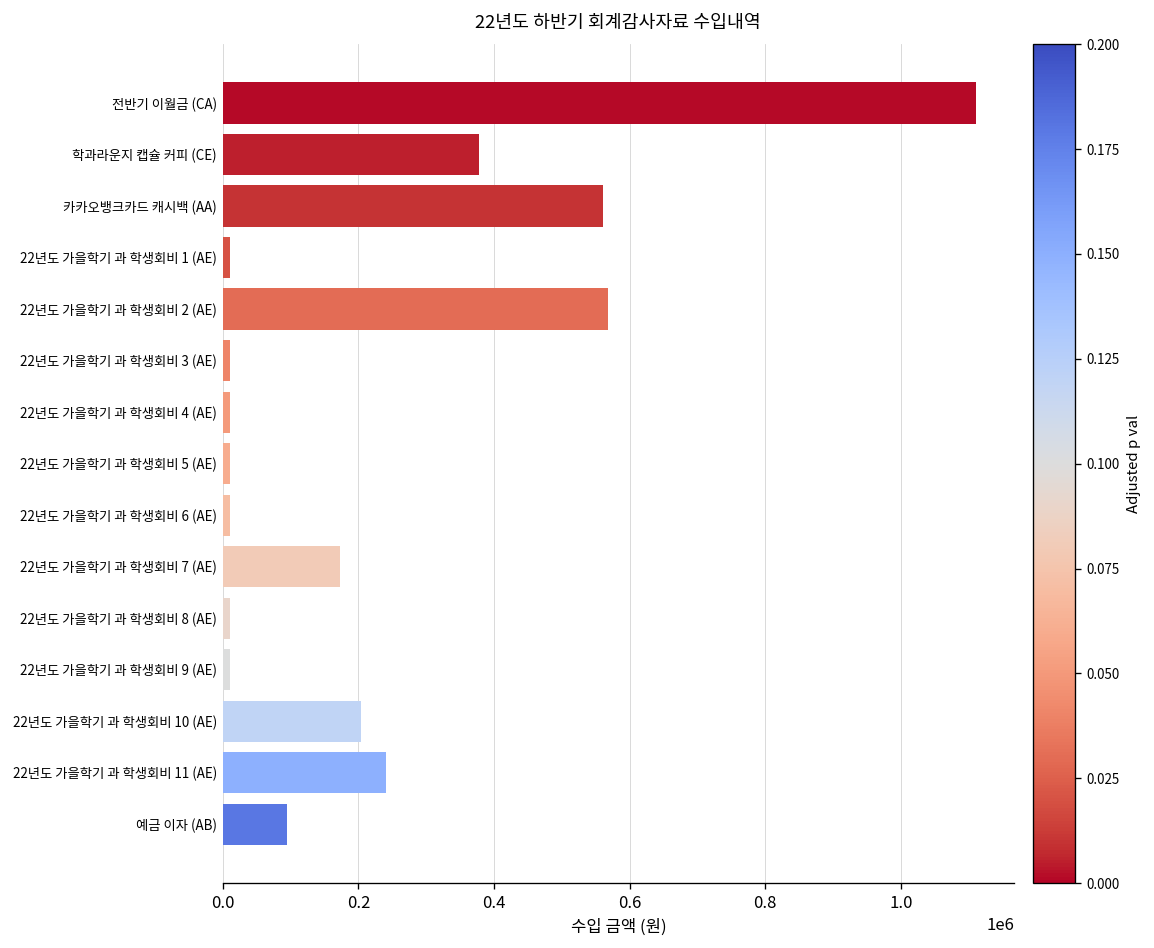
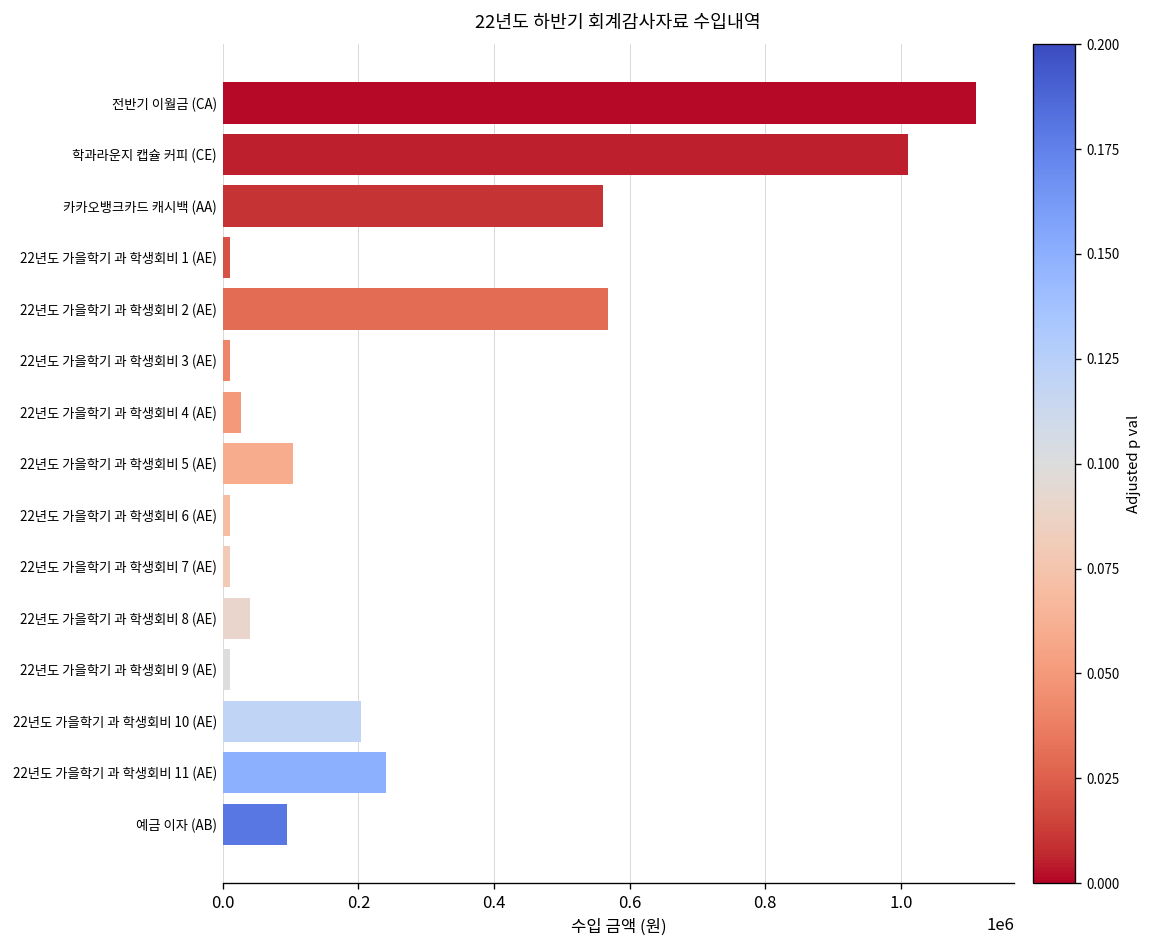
학과라운지 캡슐 커피 (CE): 380000 -> 1010000
22년도 가을학기 과 학생회비 4 (AE): 10000 -> 30000
22년도 가을학기 과 학생회비 5 (AE): 10000 -> 100000
22년도 가을학기 과 학생회비 7 (AE): 170000 -> 10000
22년도 가을학기 과 학생회비 8 (AE): 10000 -> 40000
